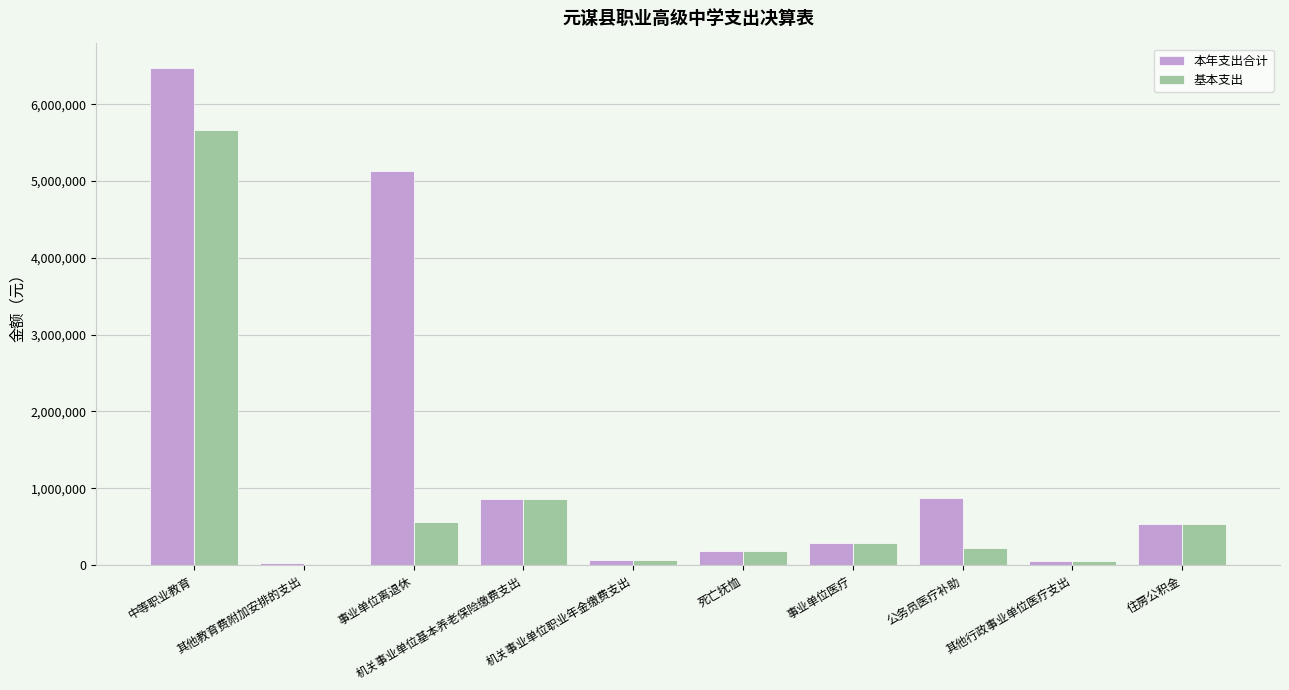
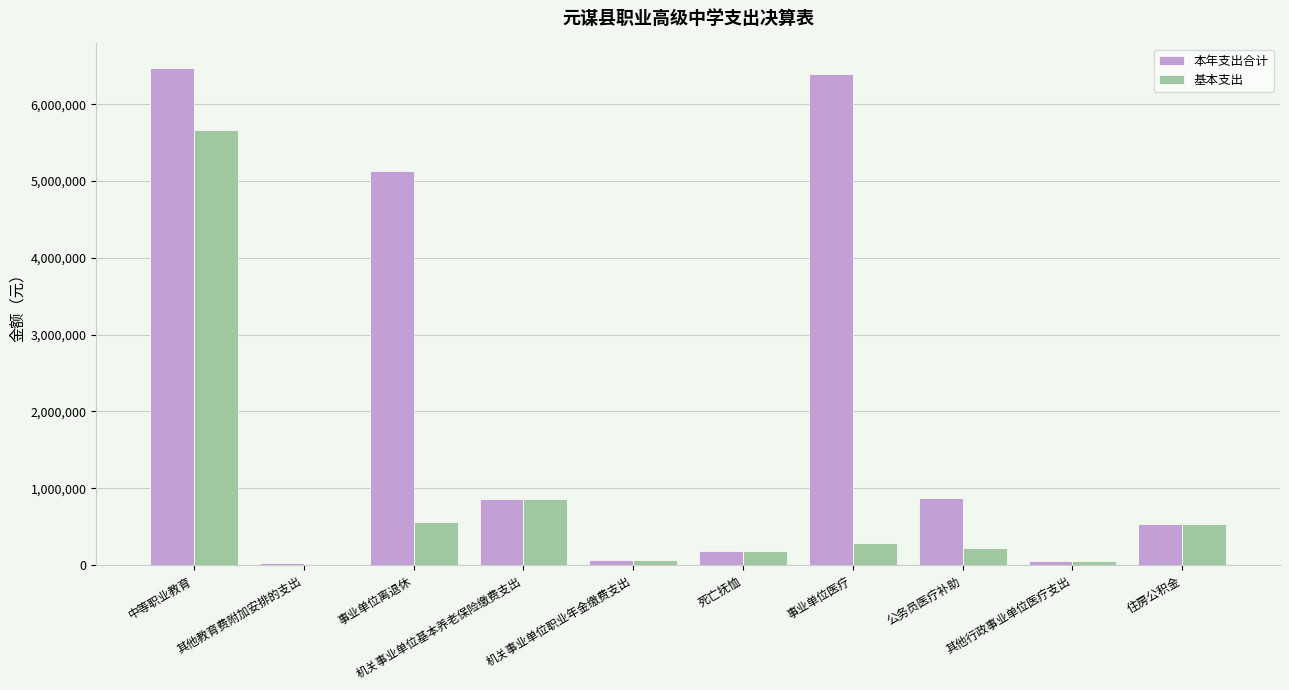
本年支出合计, 事业单位医疗: 300,000 -> 6,400,000
